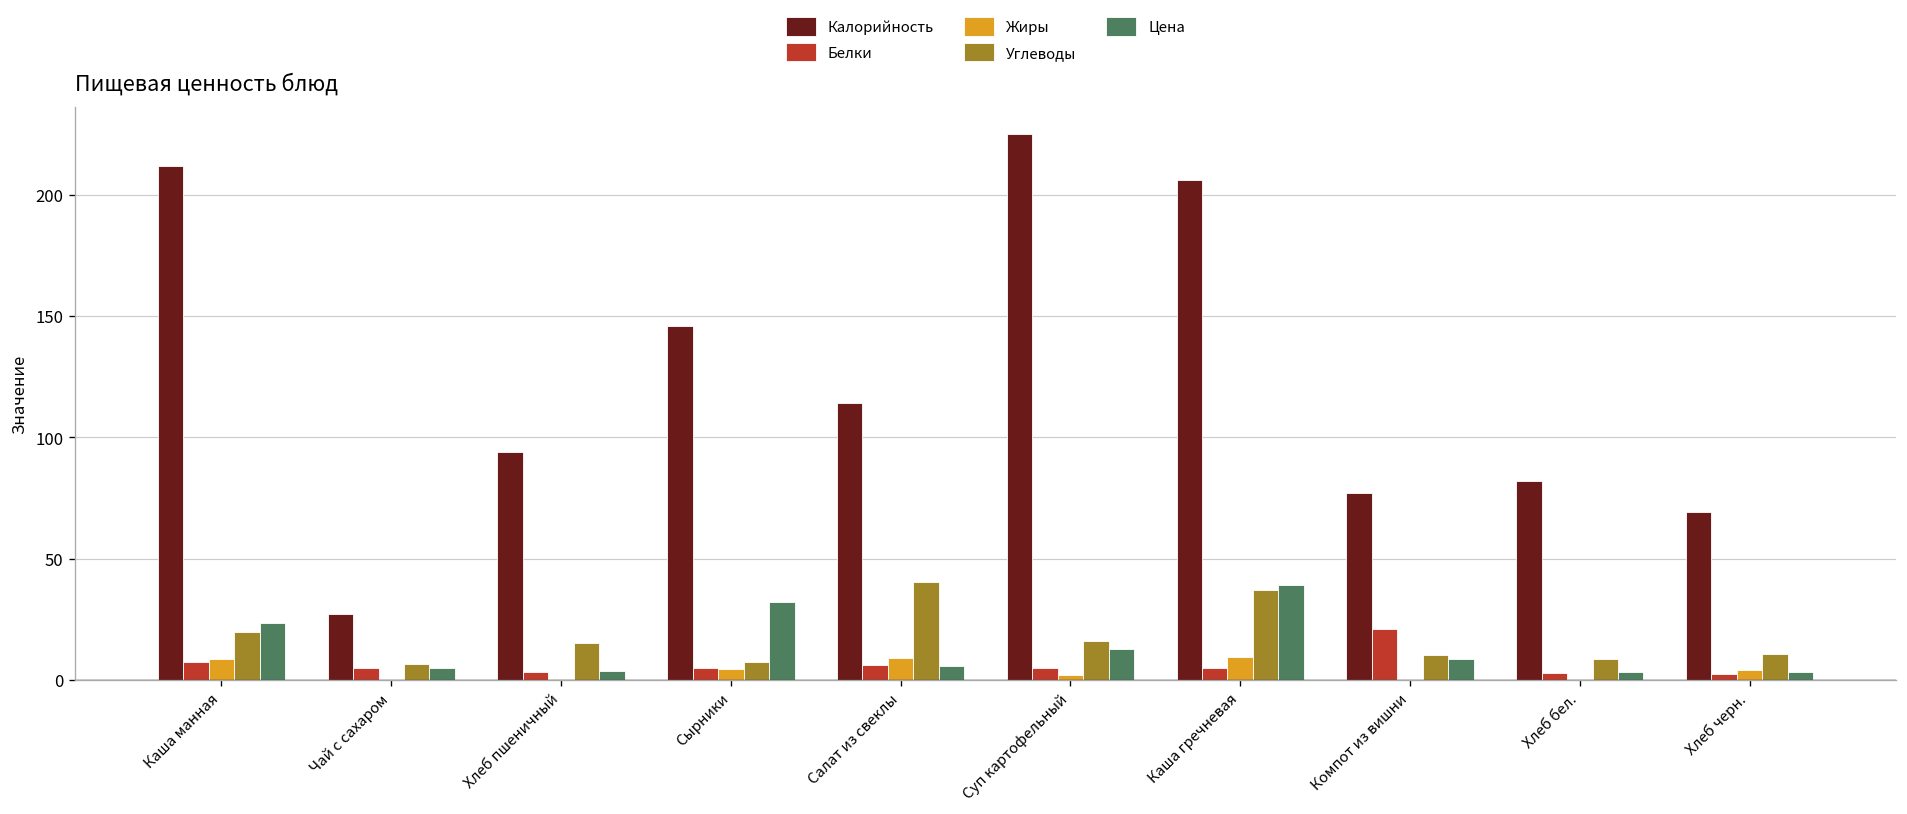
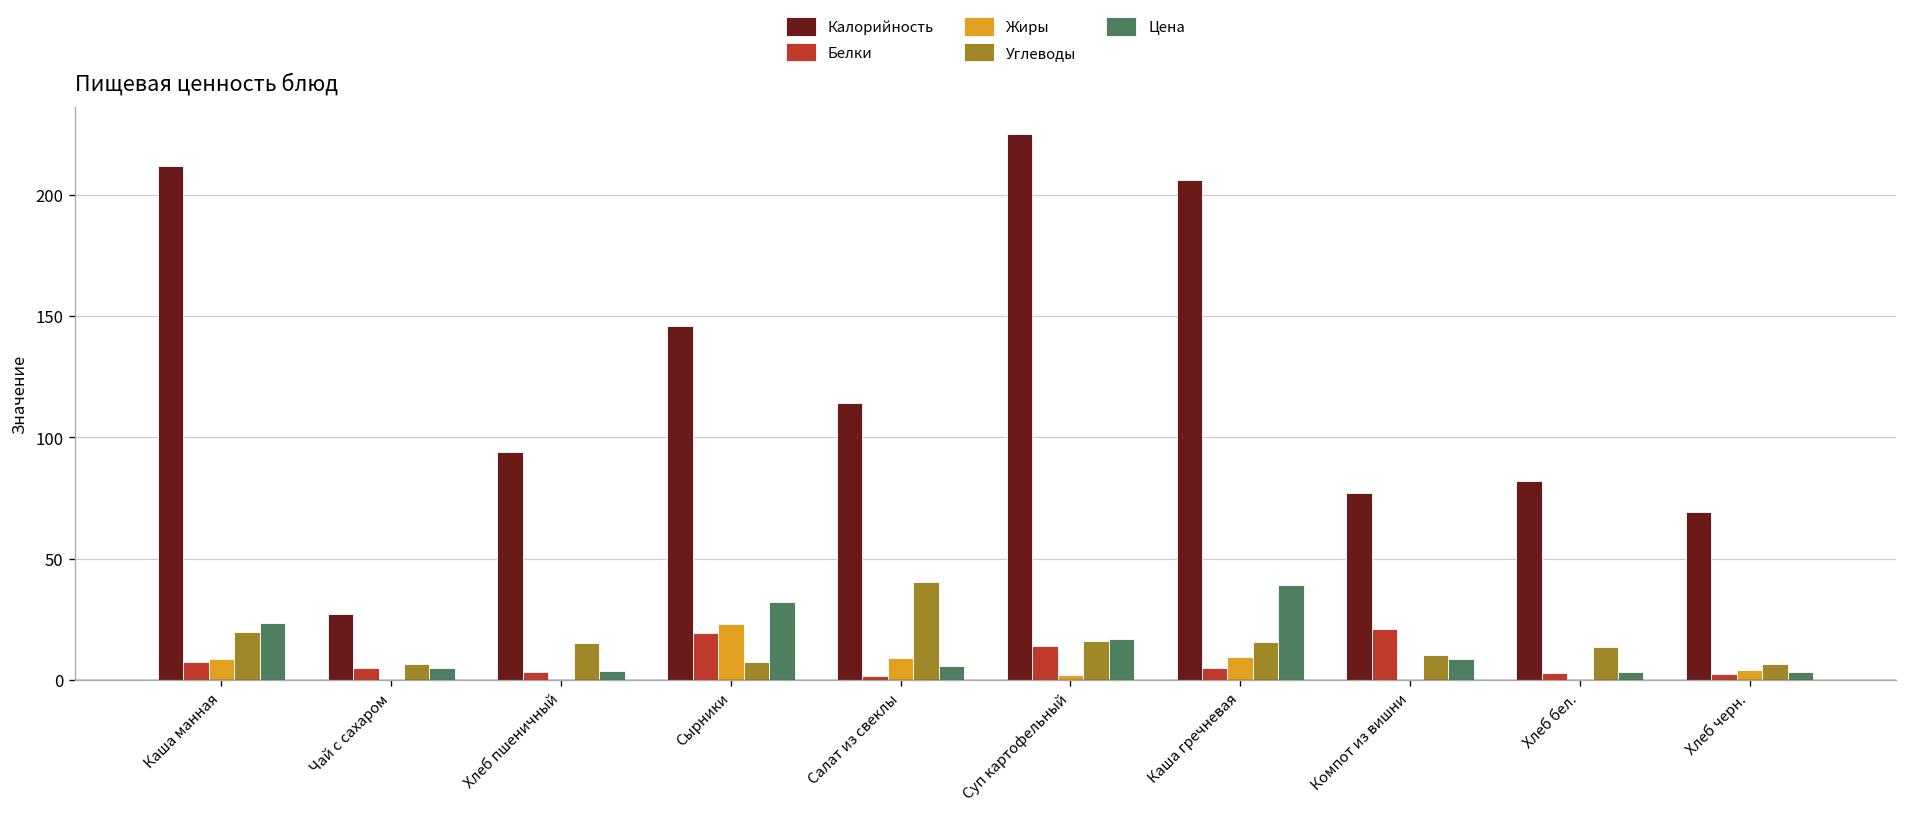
Белки, Сырники: 5 -> 19
Жиры, Сырники: 5 -> 23
Белки, Салат из свеклы: 6 -> 2
Белки, Суп картофельный: 5 -> 14
Цена, Суп картофельный: 13 -> 17
Углеводы, Каша гречневая: 37 -> 16
Углеводы, Хлеб бел.: 9 -> 13
Углеводы, Хлеб черн.: 11 -> 6
